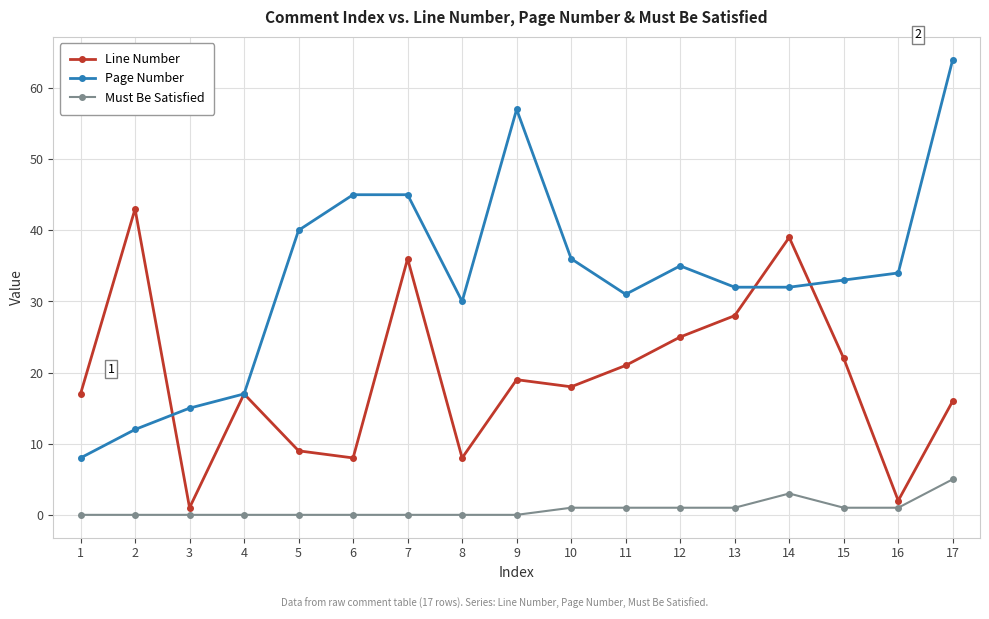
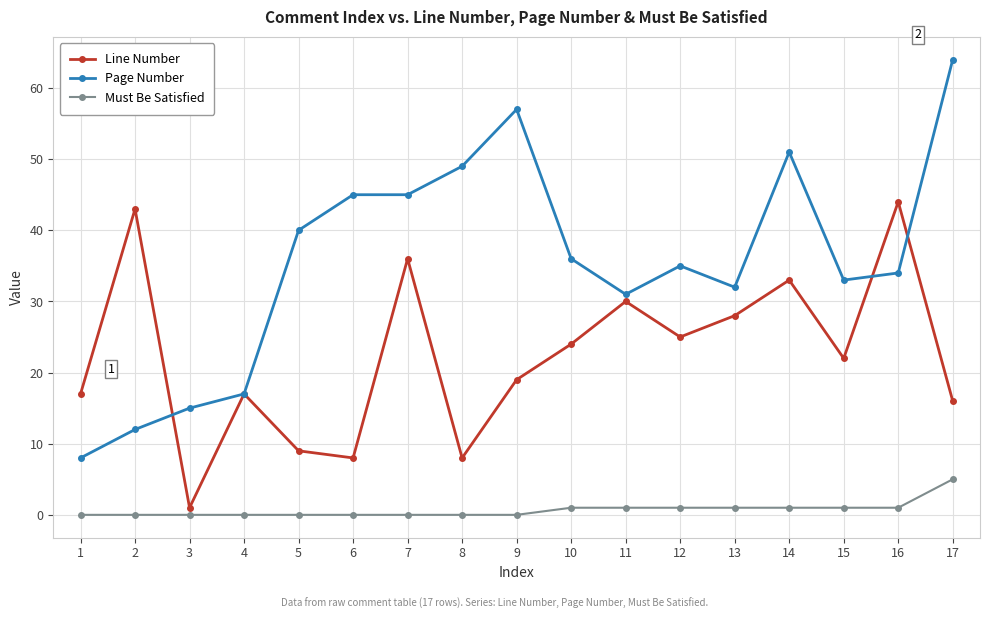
Page Number, 8: 30 -> 49
Line Number, 10: 18 -> 24
Line Number, 11: 21 -> 30
Line Number, 14: 39 -> 33
Page Number, 14: 32 -> 51
Must Be Satisfied, 14: 3 -> 1
Line Number, 16: 2 -> 44
